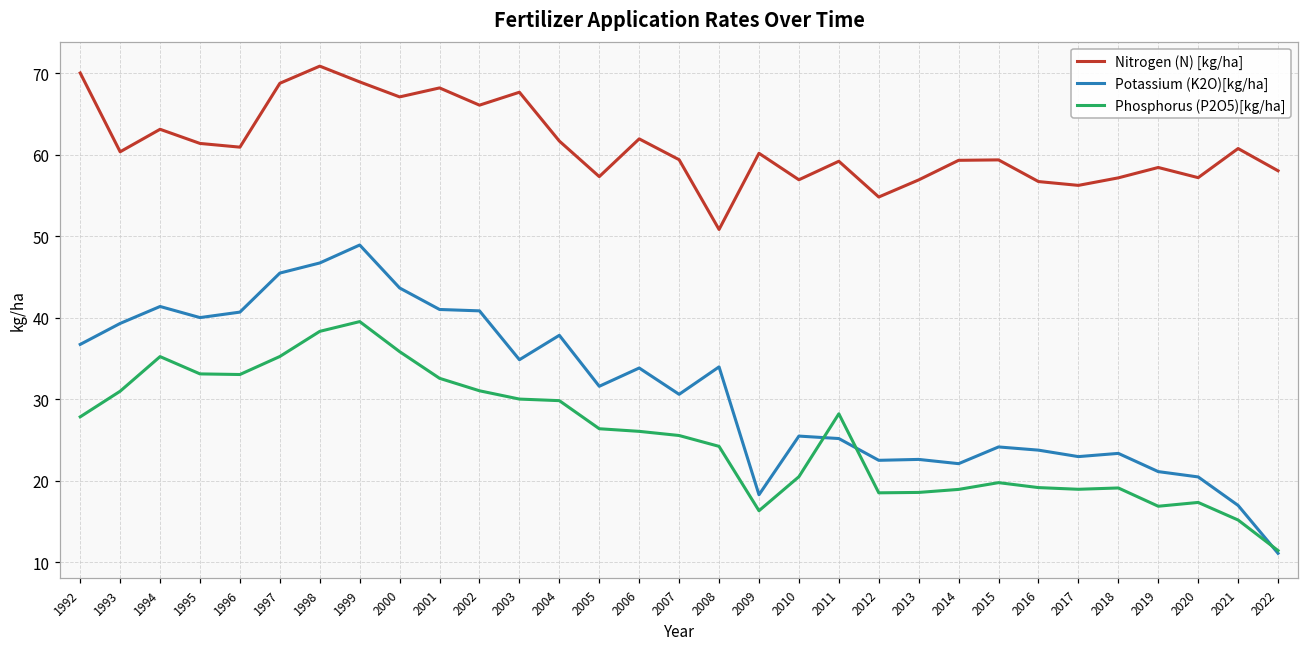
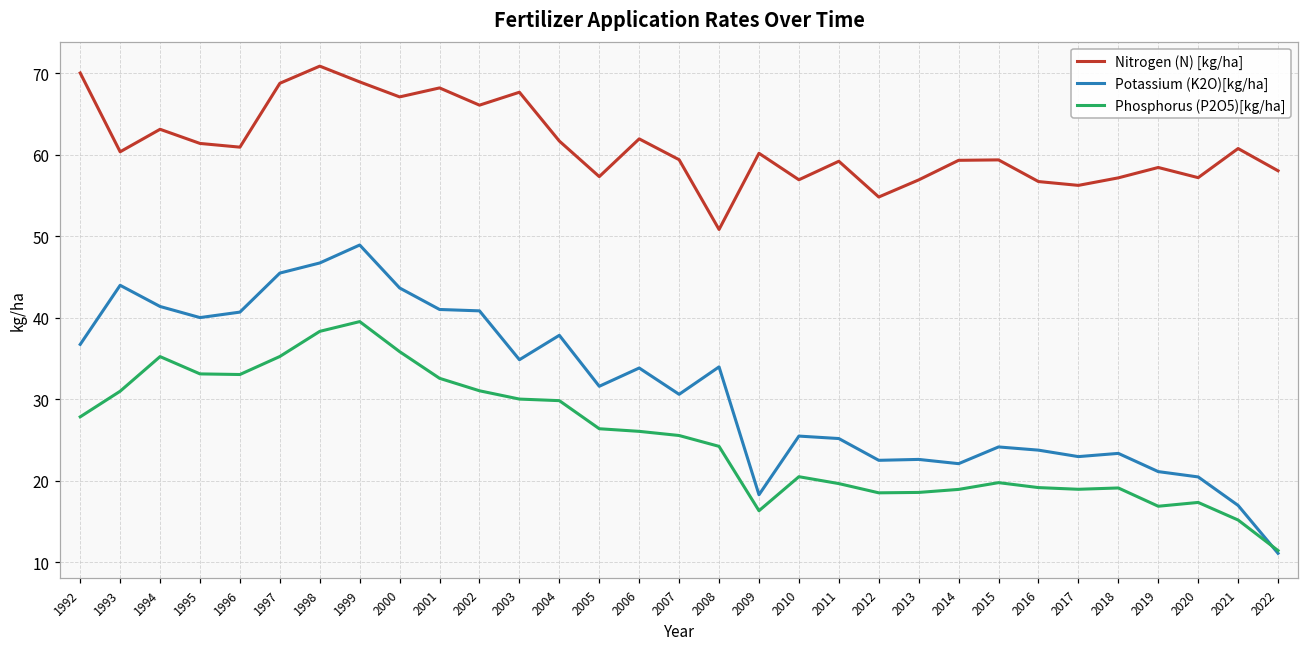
Potassium (K2O)[kg/ha], 1993: 39 -> 44
Phosphorus (P2O5)[kg/ha], 2011: 28 -> 20
